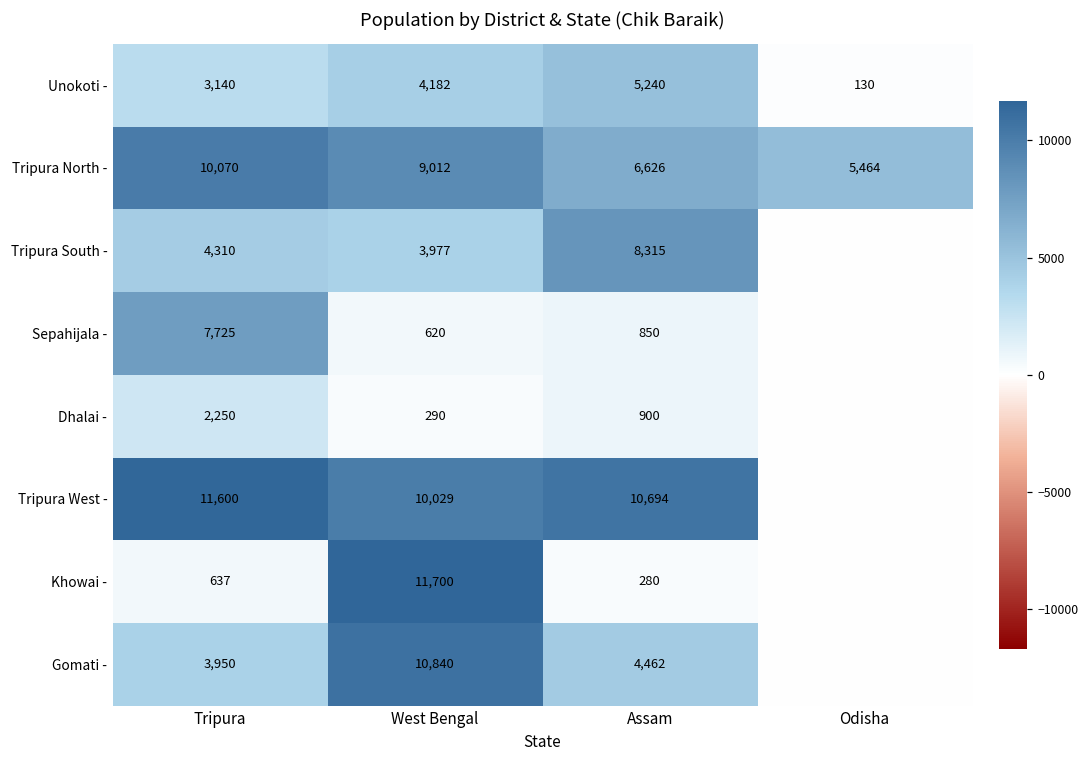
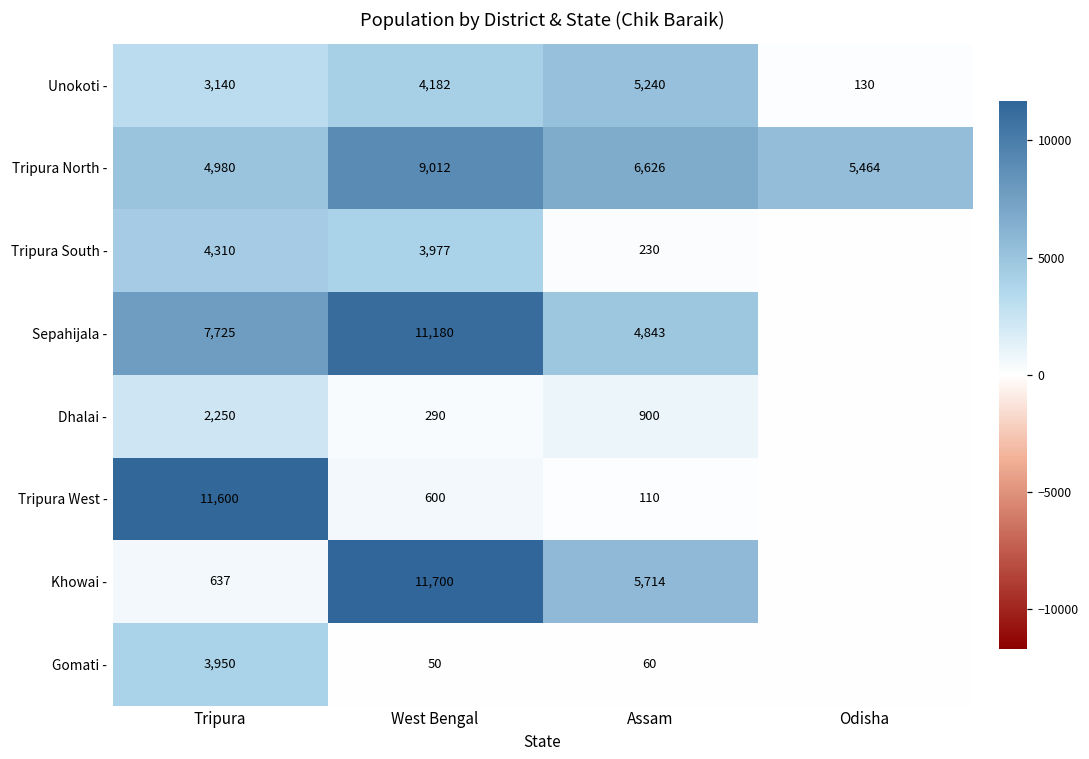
Tripura North -, Tripura: 10,070 -> 4,980
Tripura South -, Assam: 8,315 -> 230
Sepahijala -, West Bengal: 620 -> 11,180
Sepahijala -, Assam: 850 -> 4,843
Tripura West -, West Bengal: 10,029 -> 600
Tripura West -, Assam: 10,694 -> 110
Khowai -, Assam: 280 -> 5,714
Gomati -, West Bengal: 10,840 -> 50
Gomati -, Assam: 4,462 -> 60
